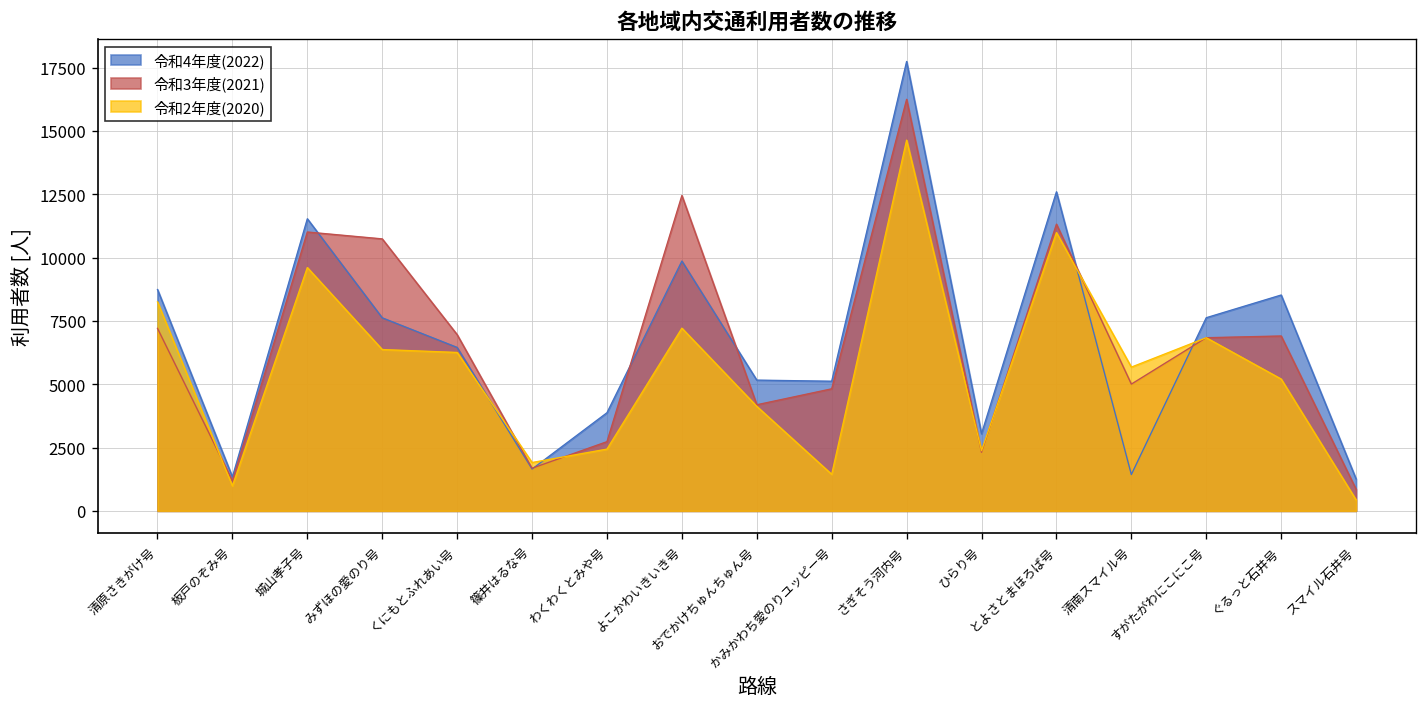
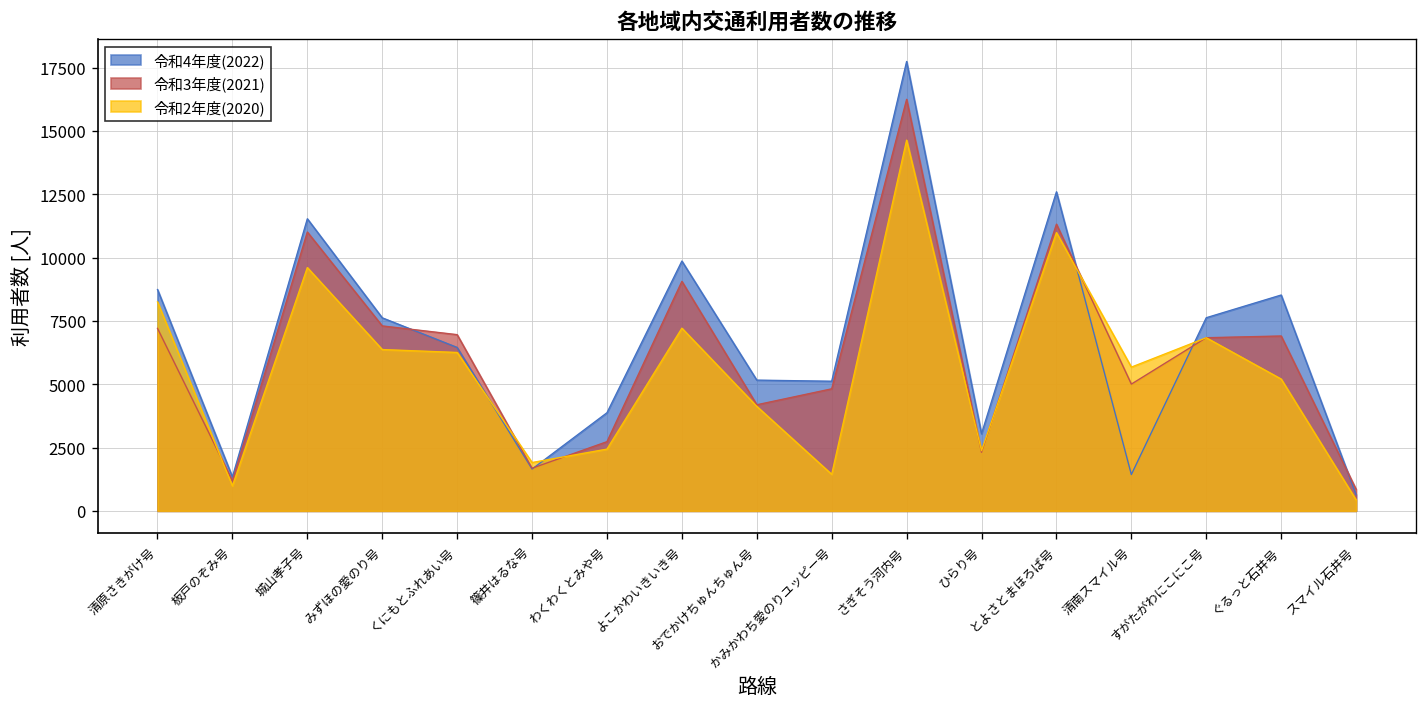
令和3年度(2021), みずほの愛のり号: 10700 -> 7300
令和3年度(2021), よこかわいきいき号: 12400 -> 9100
令和4年度(2022), スマイル石井号: 1300 -> 600
